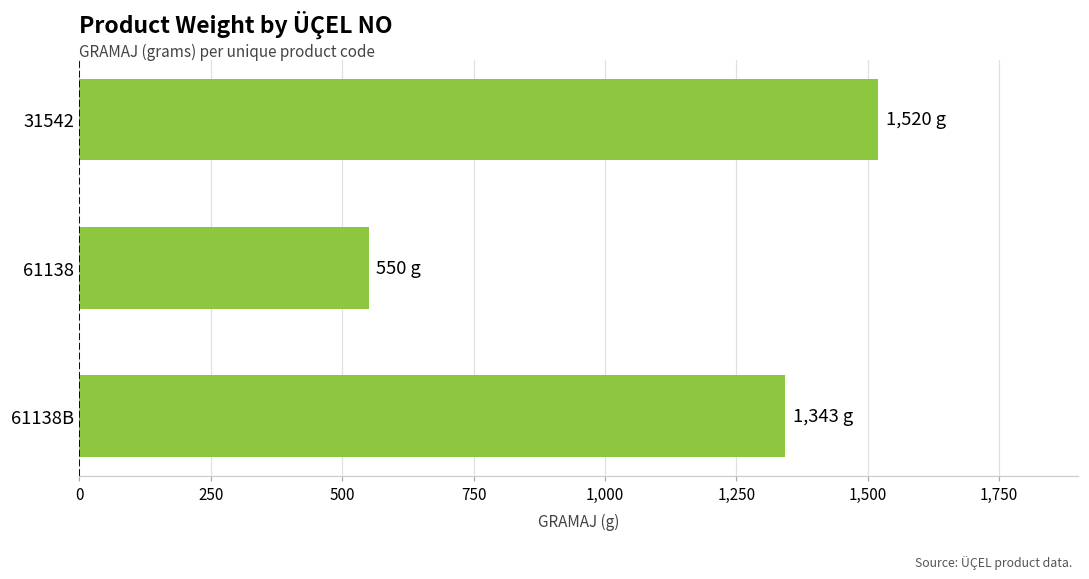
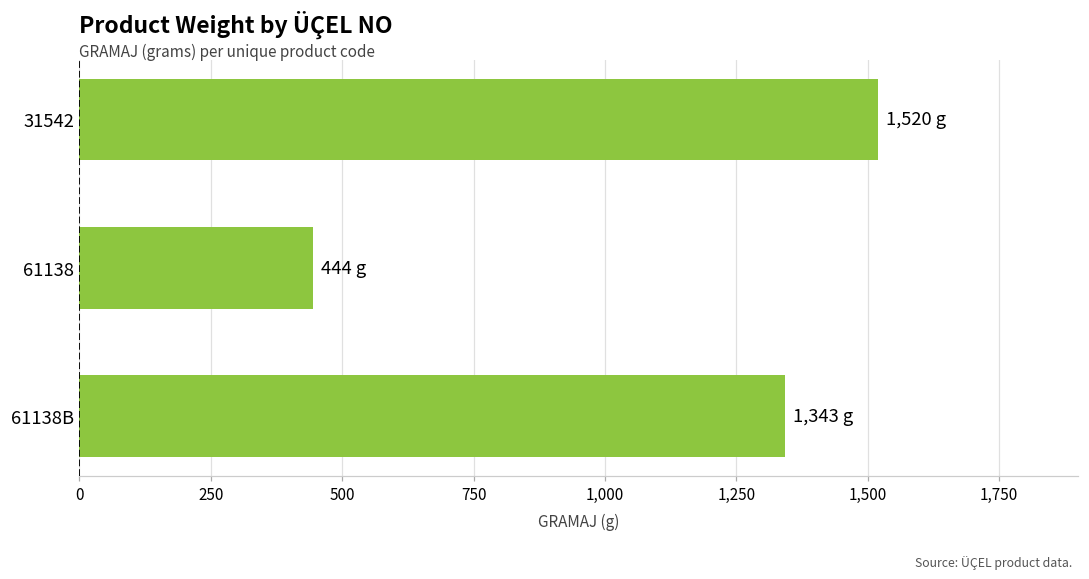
61138: 550 -> 444
